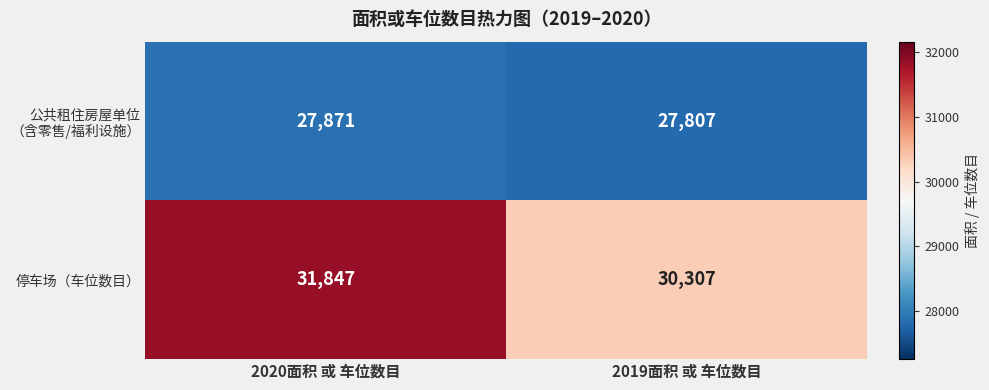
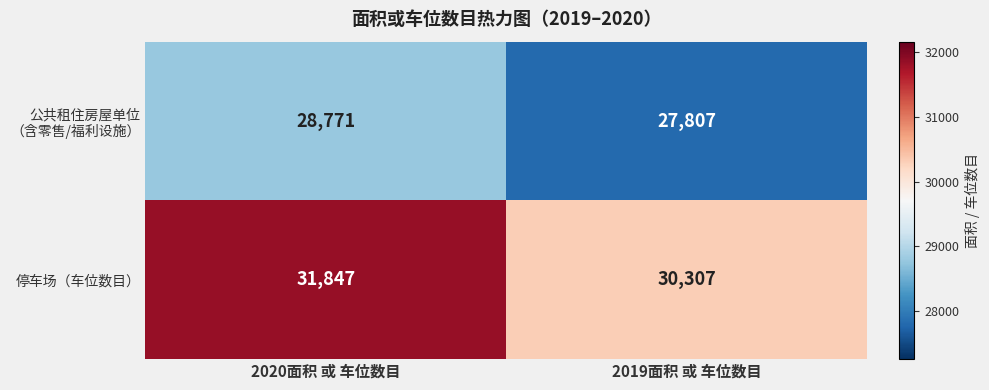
公共租住房屋单位 （含零售/福利设施）, 2020面积 或 车位数目: 27,871 -> 28,771
